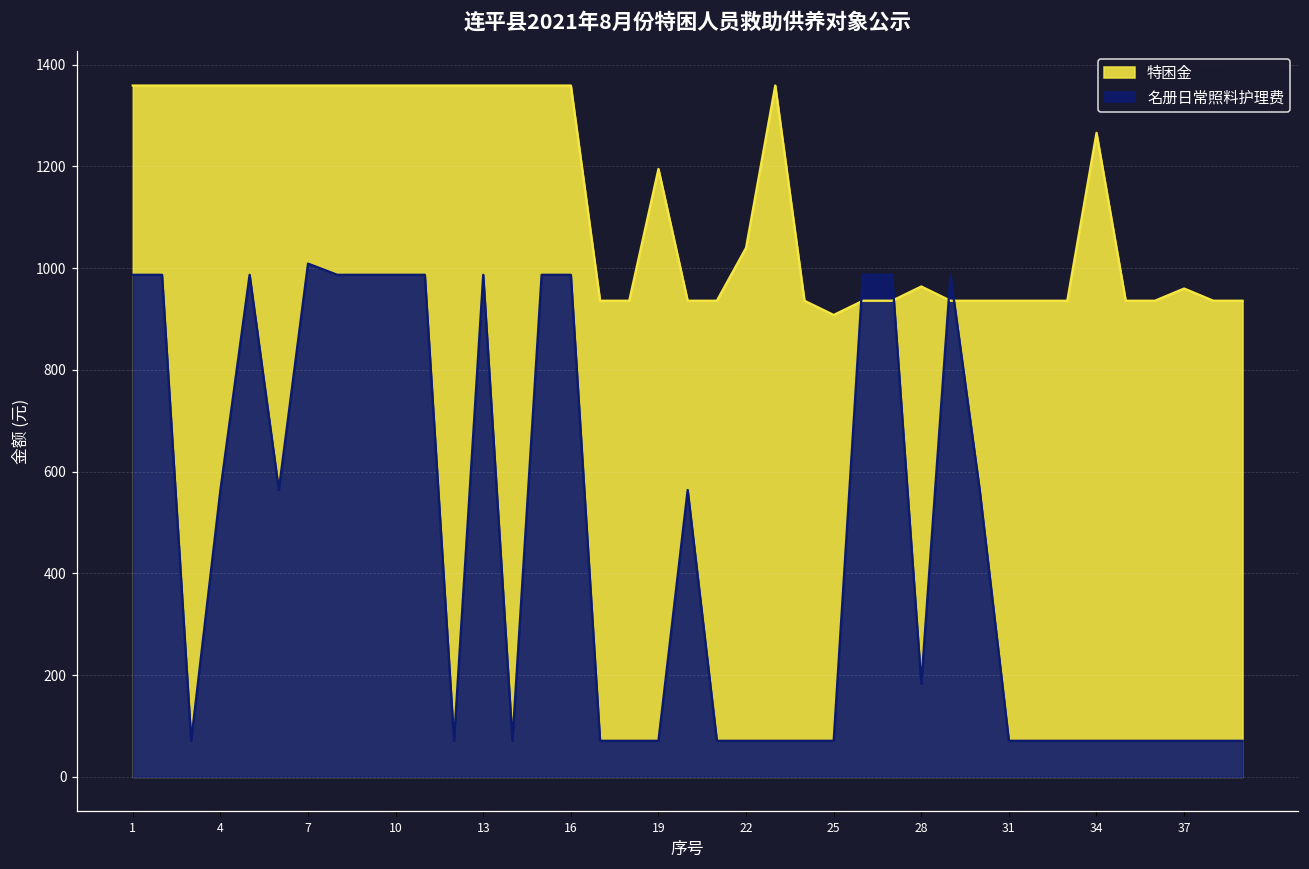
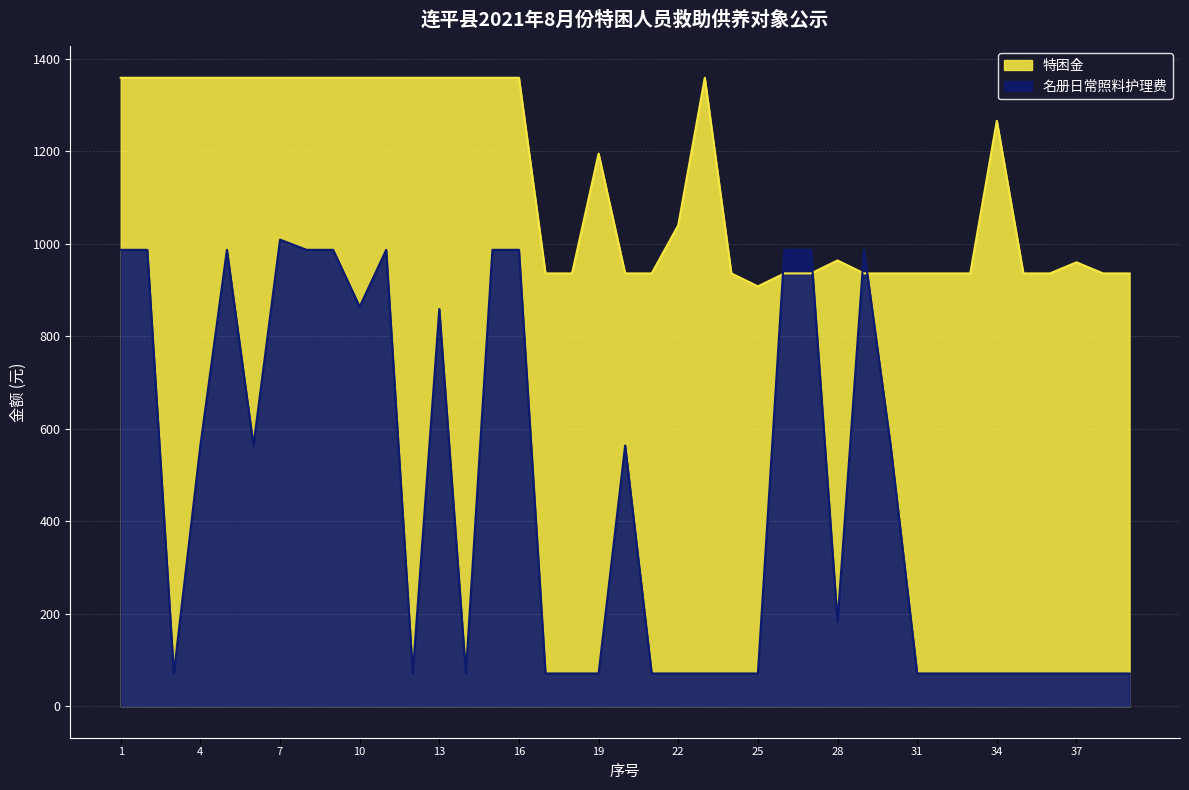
名册日常照料护理费, 10: 990 -> 860
名册日常照料护理费, 13: 990 -> 860
